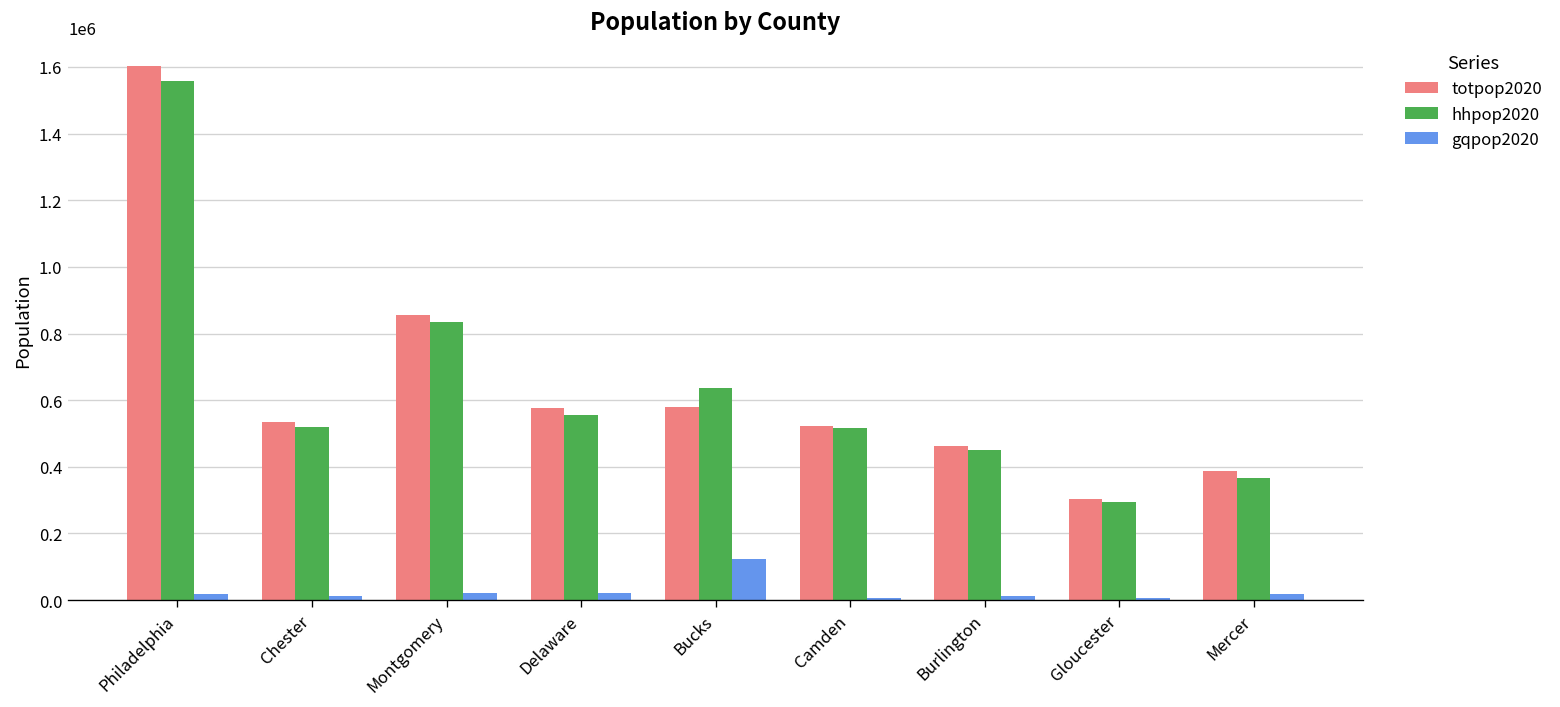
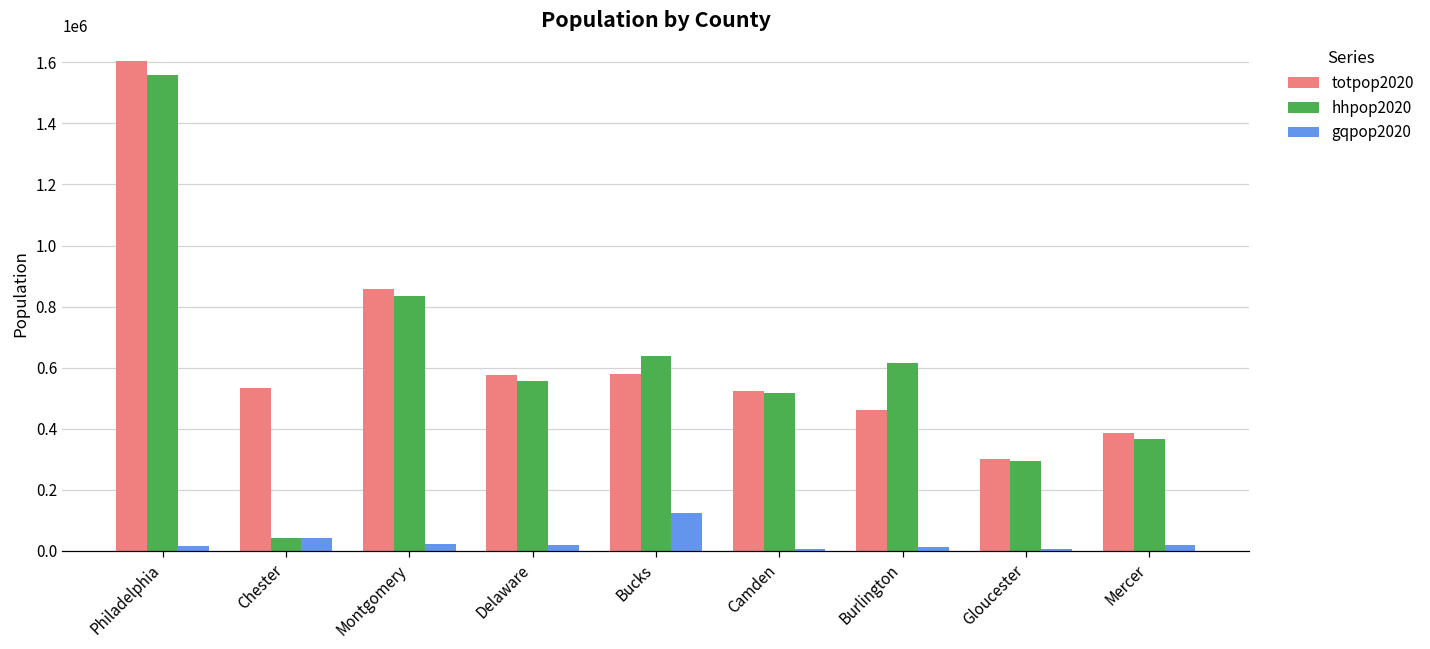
hhpop2020, Chester: 520000 -> 40000
gqpop2020, Chester: 10000 -> 40000
hhpop2020, Burlington: 450000 -> 610000
